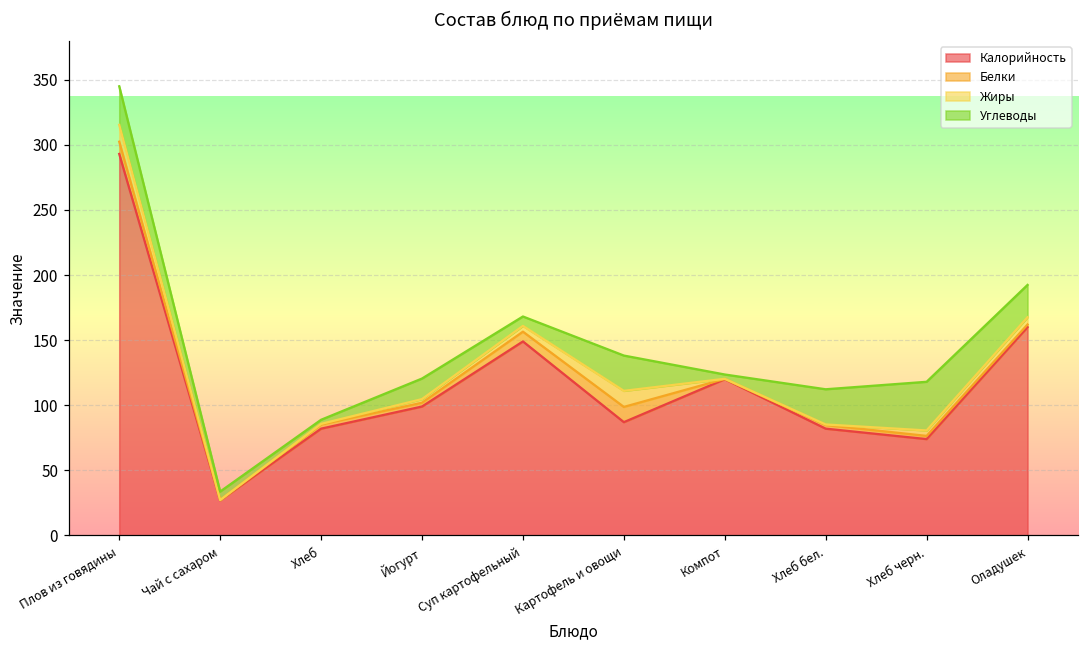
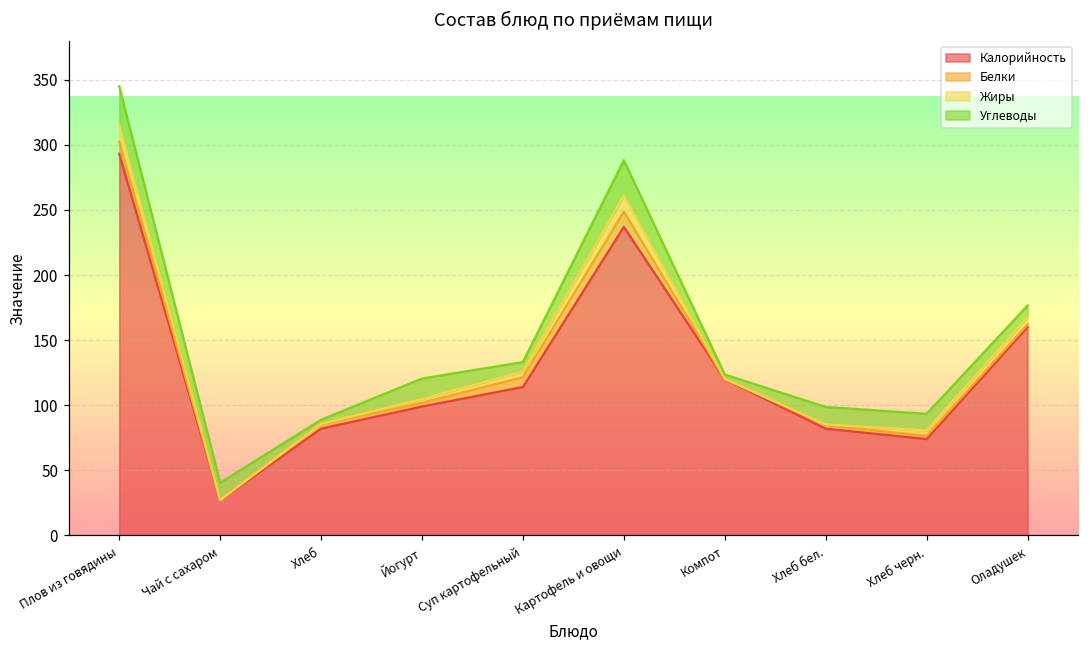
Углеводы, Чай с сахаром: 7 -> 13
Калорийность, Суп картофельный: 149 -> 114
Калорийность, Картофель и овощи: 87 -> 237
Углеводы, Хлеб бел.: 27 -> 13
Углеводы, Хлеб черн.: 37 -> 13
Углеводы, Оладушек: 25 -> 9
